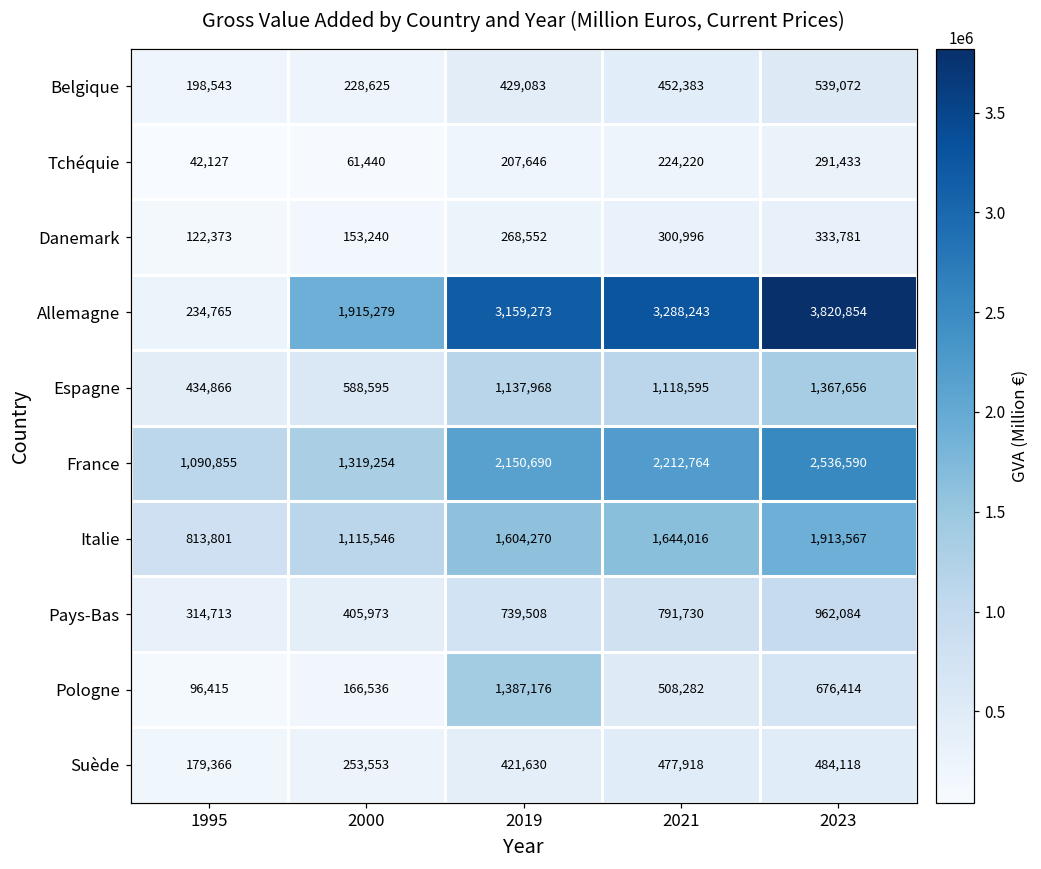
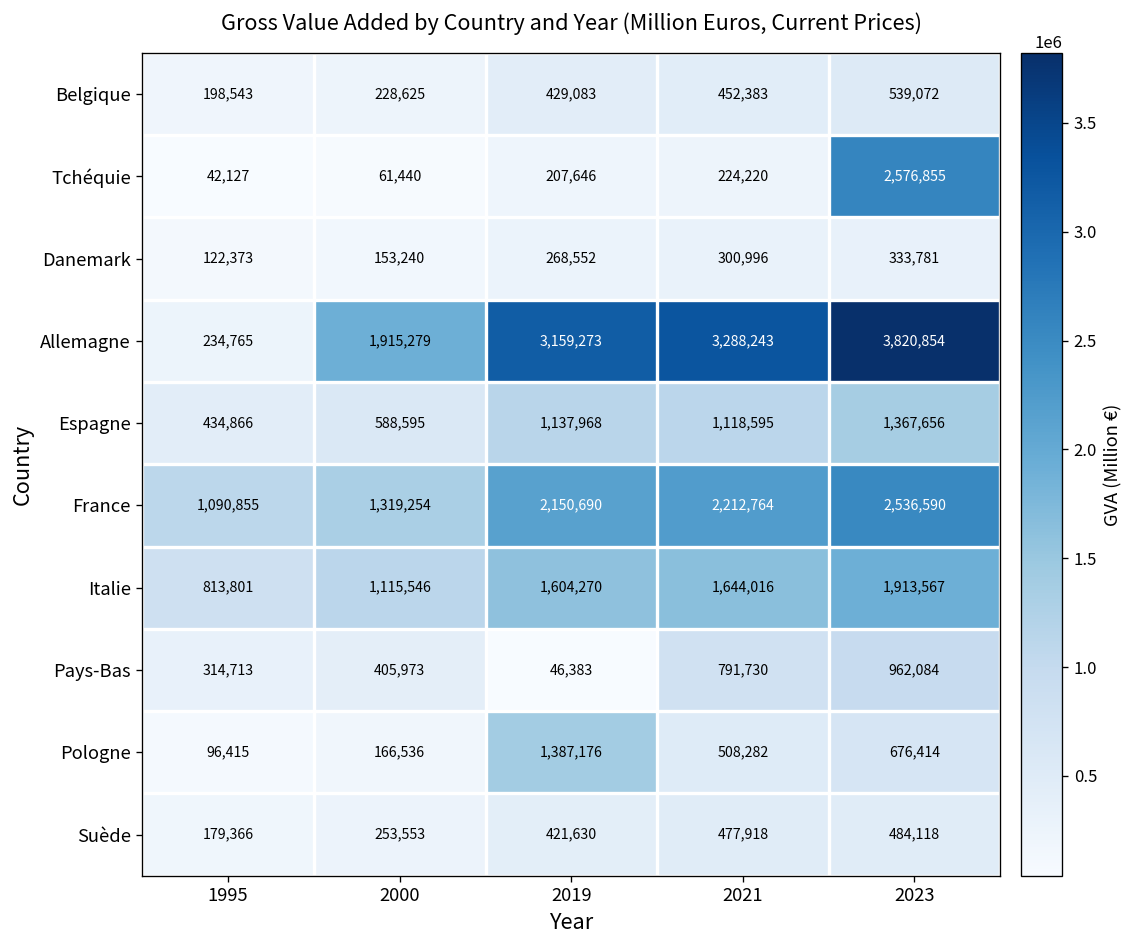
Tchéquie, 2023: 291,433 -> 2,576,855
Pays-Bas, 2019: 739,508 -> 46,383
